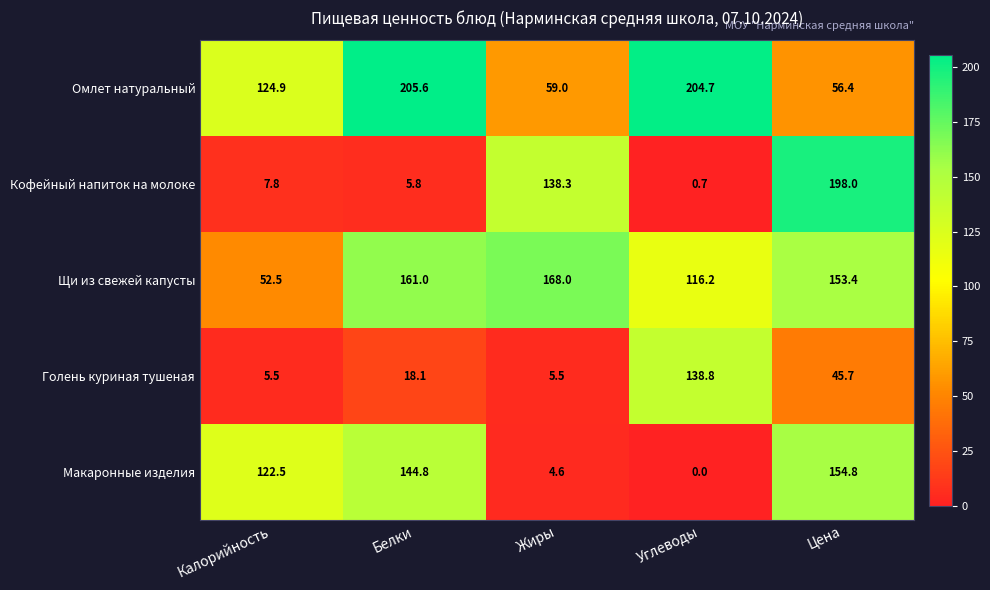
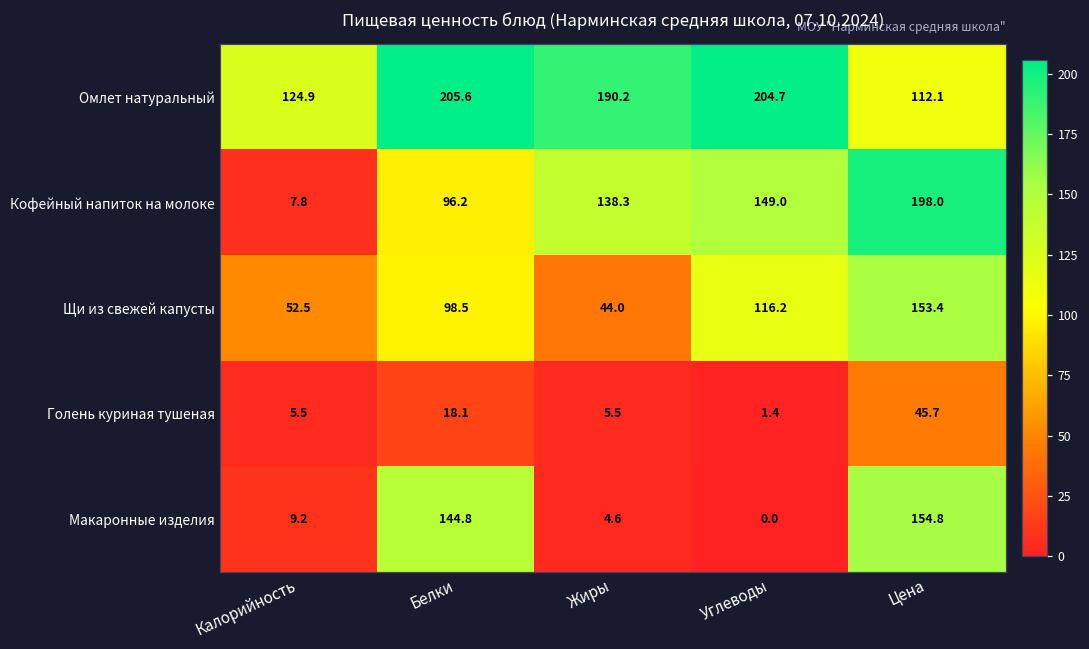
Омлет натуральный, Жиры: 59.0 -> 190.2
Омлет натуральный, Цена: 56.4 -> 112.1
Кофейный напиток на молоке, Белки: 5.8 -> 96.2
Кофейный напиток на молоке, Углеводы: 0.7 -> 149.0
Щи из свежей капусты, Белки: 161.0 -> 98.5
Щи из свежей капусты, Жиры: 168.0 -> 44.0
Голень куриная тушеная, Углеводы: 138.8 -> 1.4
Макаронные изделия, Калорийность: 122.5 -> 9.2
